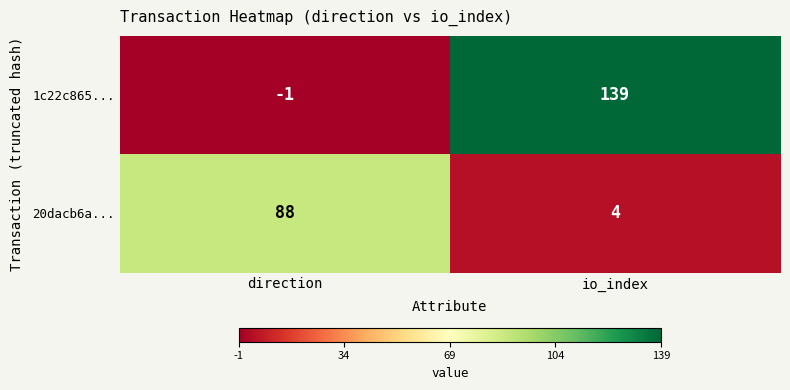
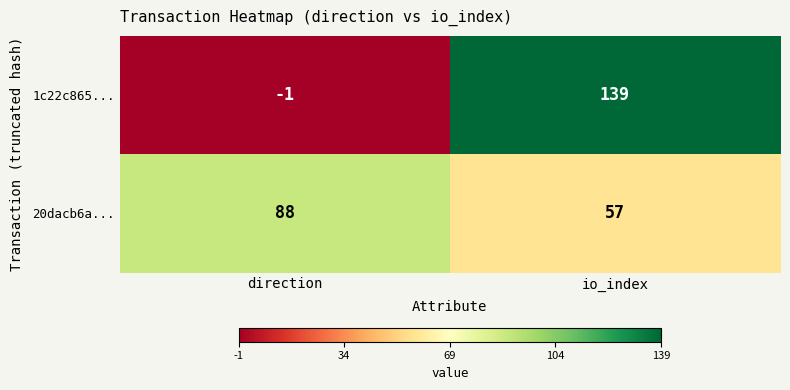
20dacb6a..., io_index: 4 -> 57
